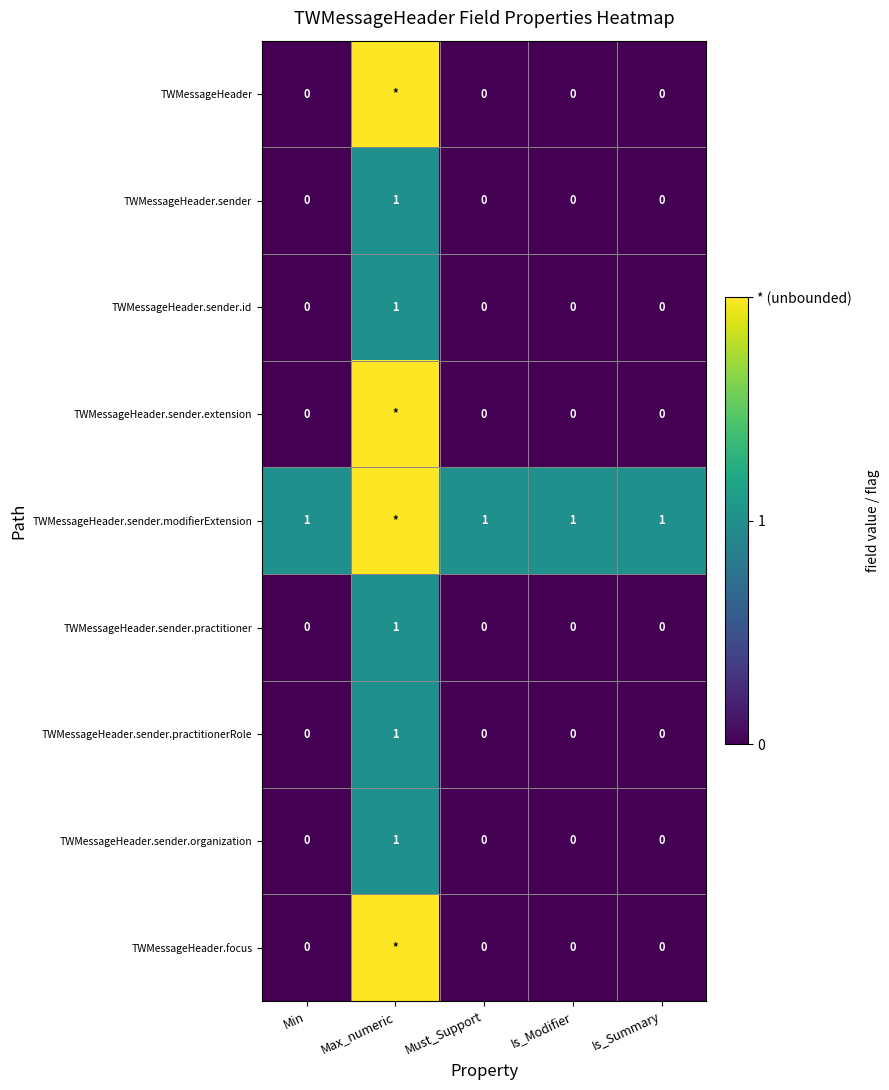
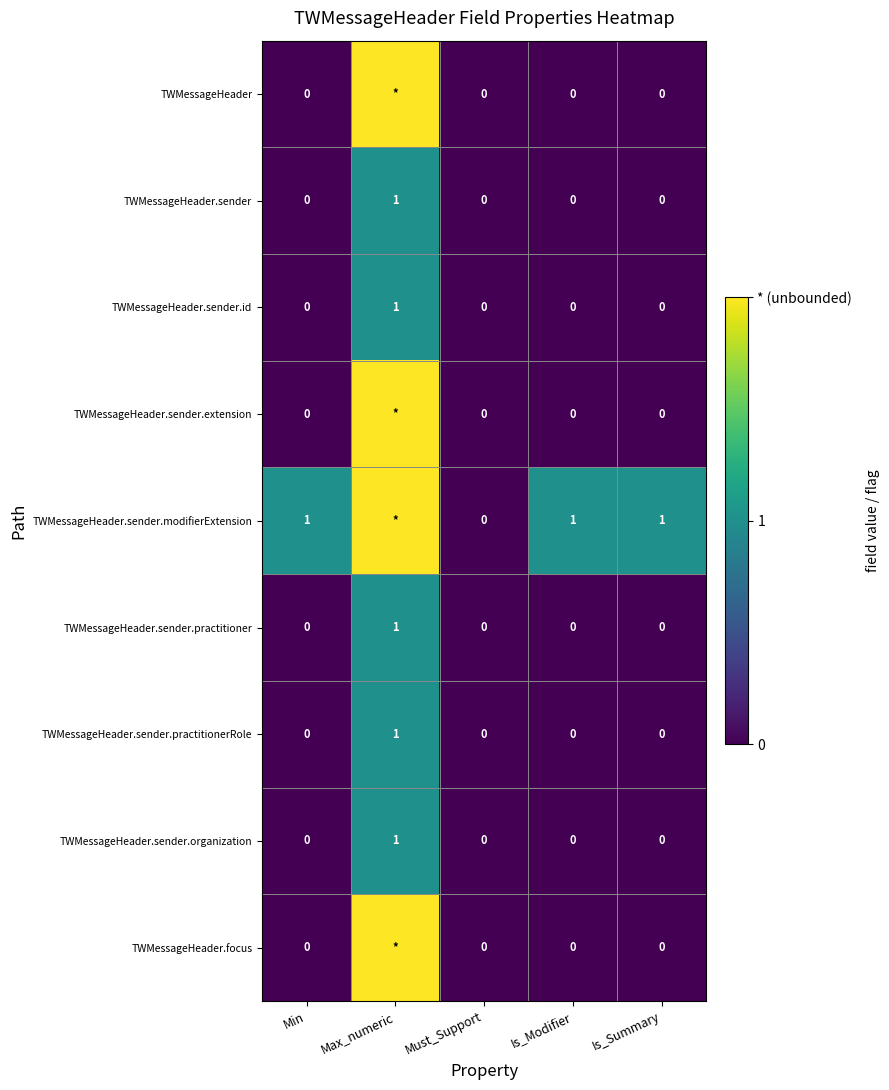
TWMessageHeader.sender.modifierExtension, Must_Support: 1 -> 0
